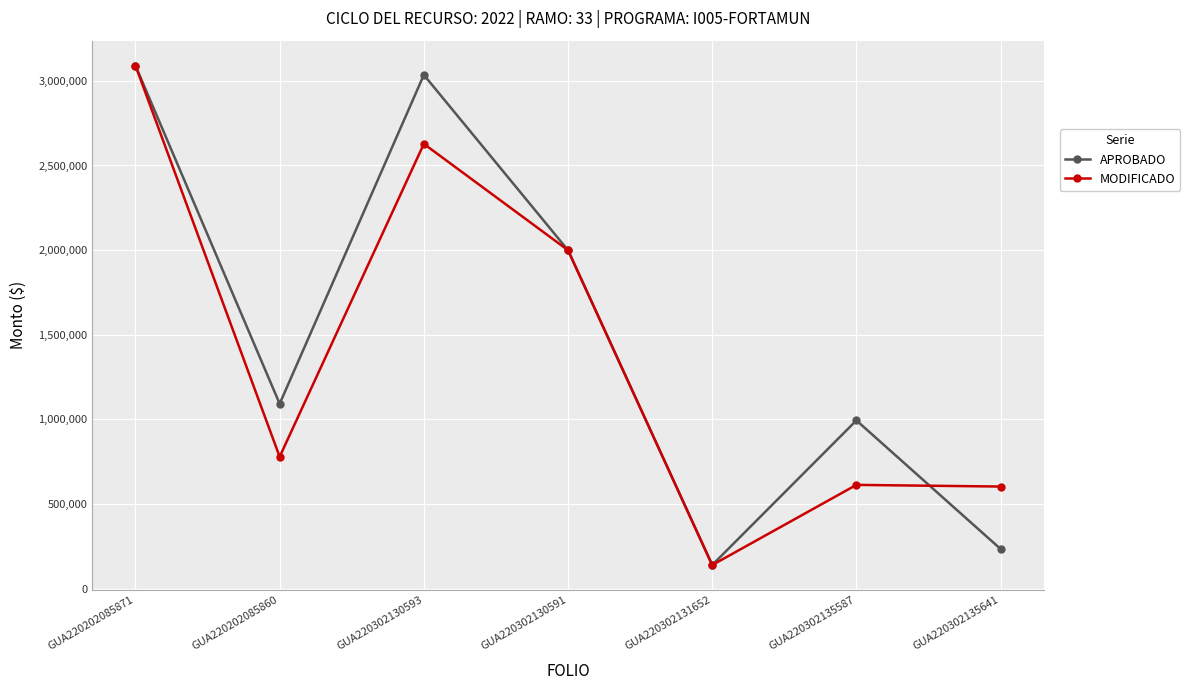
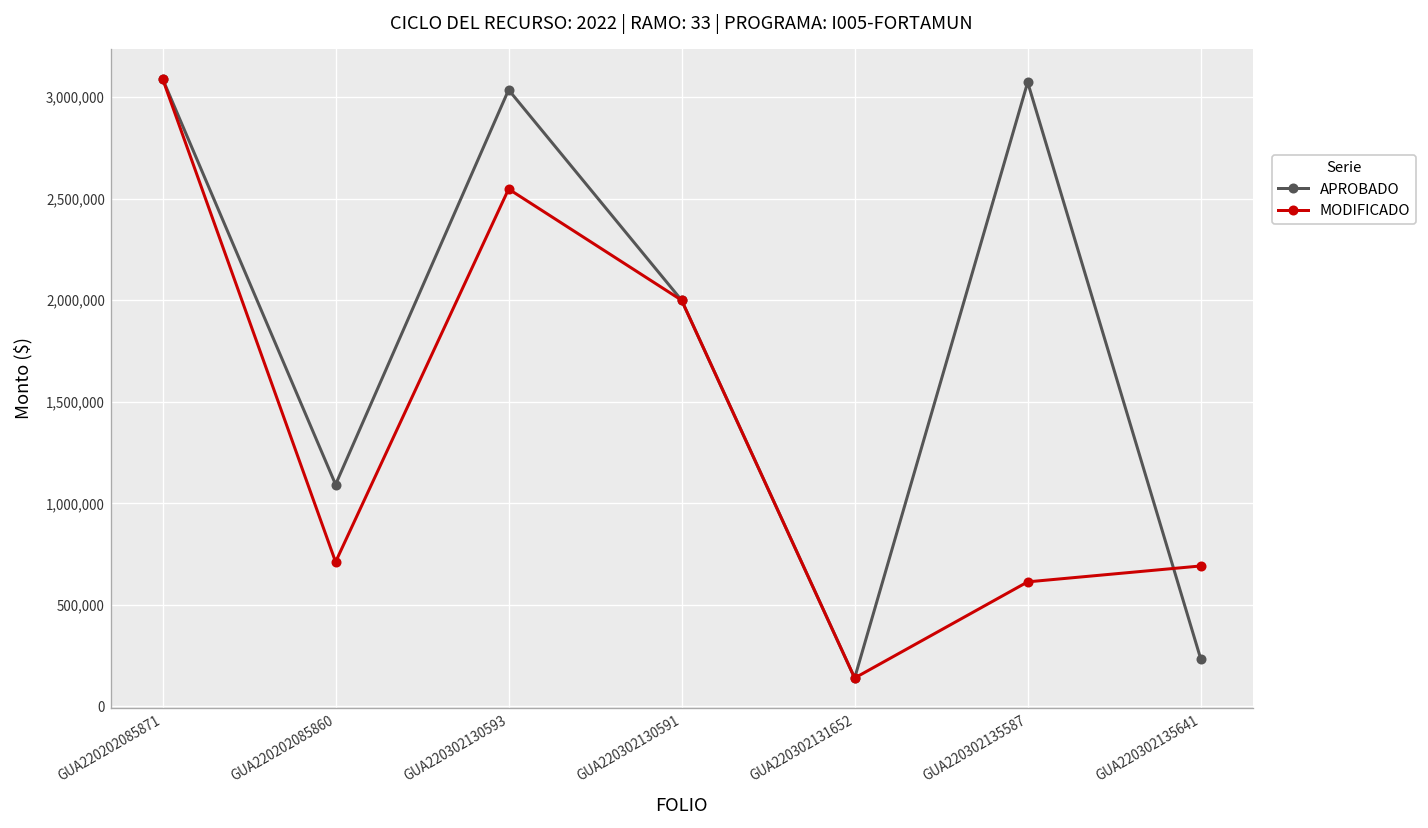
MODIFICADO, GUA220202085860: 780,000 -> 710,000
MODIFICADO, GUA220302130593: 2,630,000 -> 2,550,000
APROBADO, GUA220302135587: 990,000 -> 3,070,000
MODIFICADO, GUA220302135641: 600,000 -> 690,000
